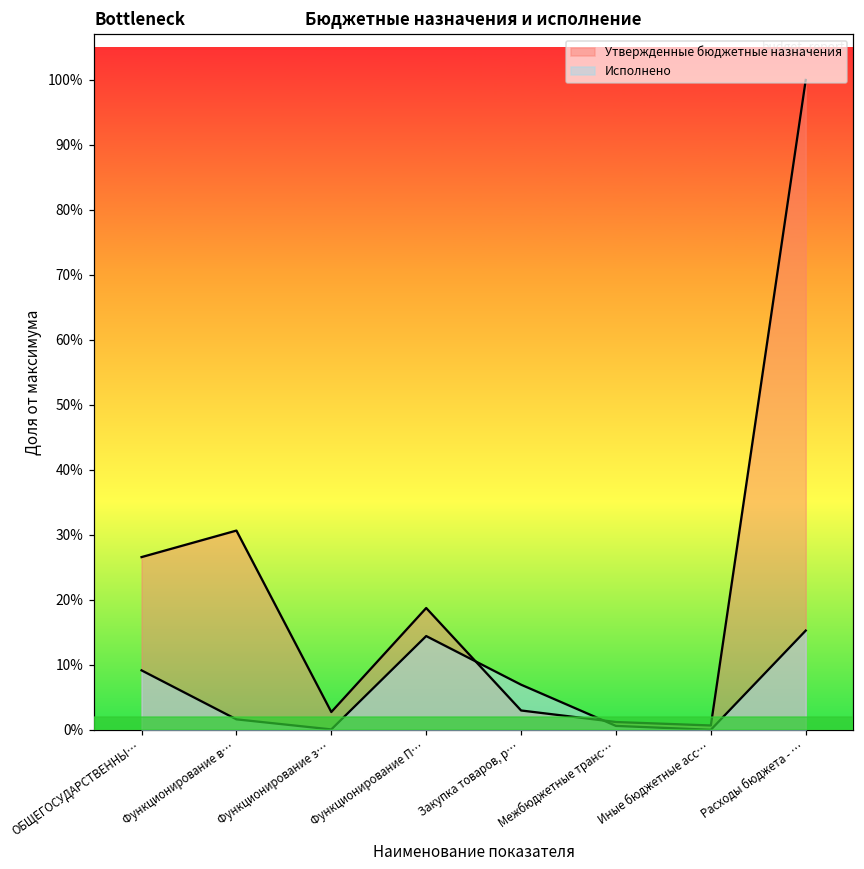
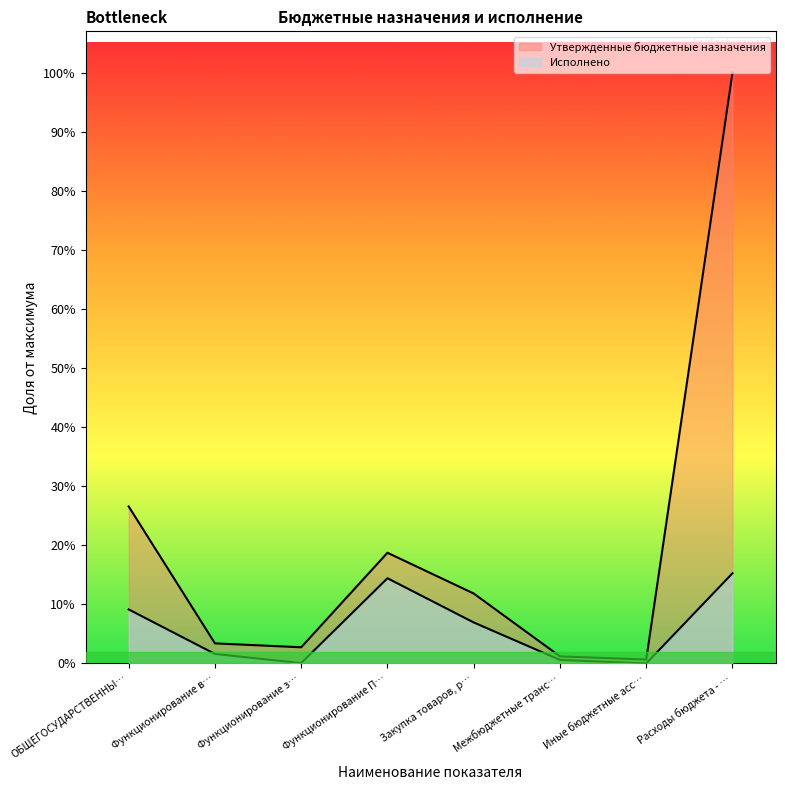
Утвержденные бюджетные назначения, Функционирование в…: 31% -> 3%
Утвержденные бюджетные назначения, Закупка товаров, р…: 3% -> 12%
